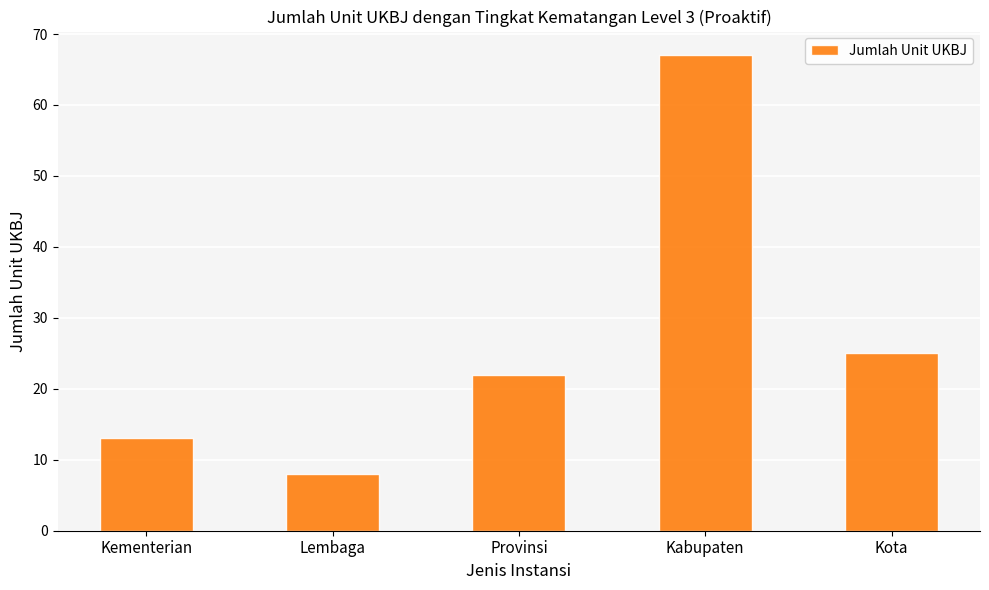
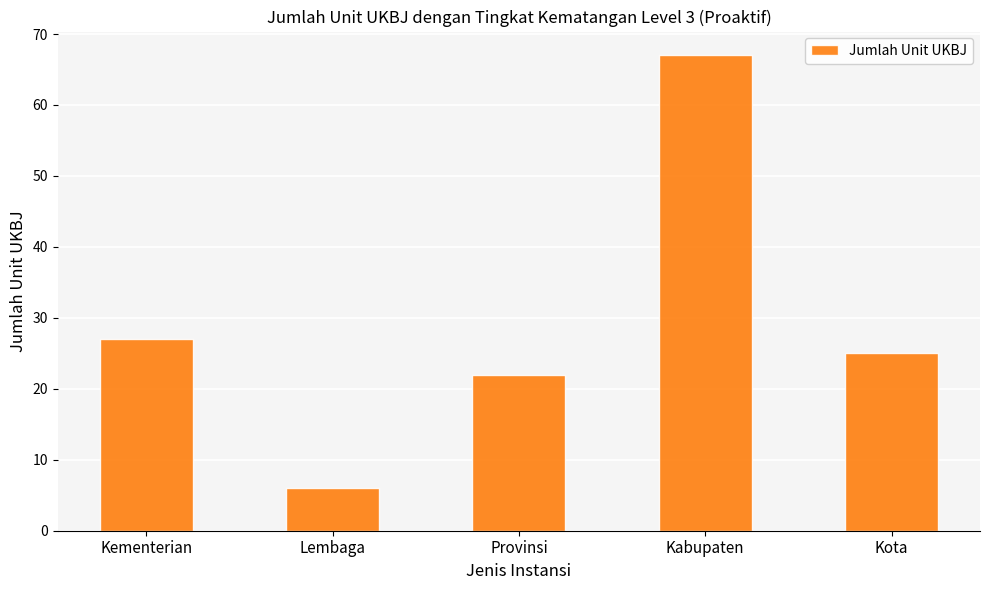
Kementerian: 13 -> 27
Lembaga: 8 -> 6
